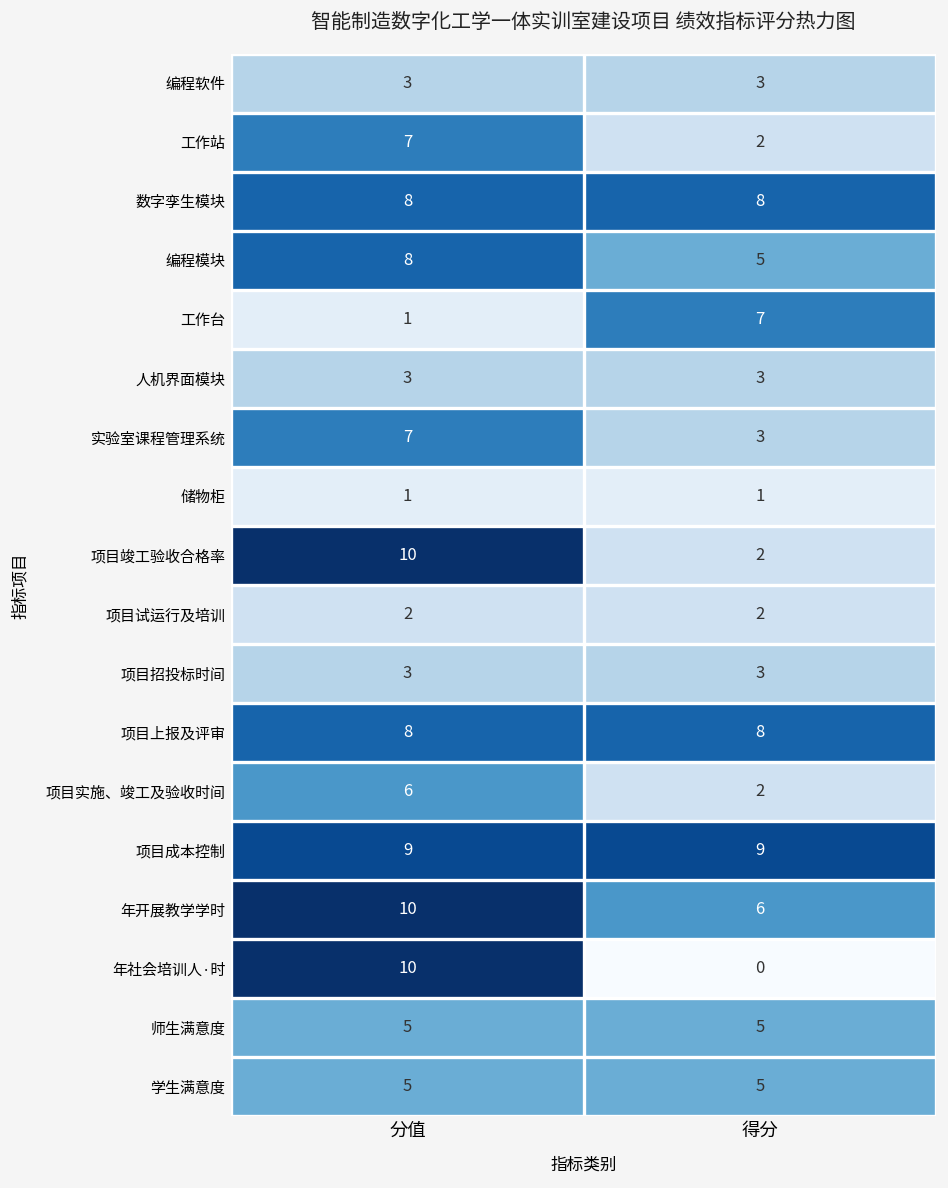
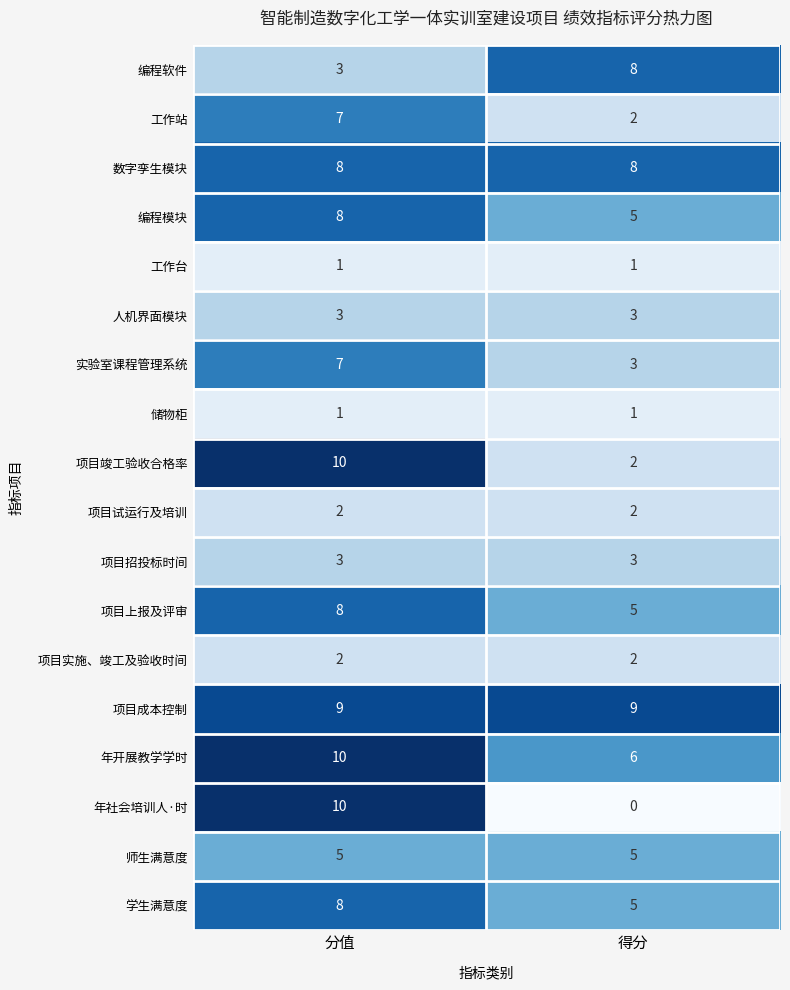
编程软件, 得分: 3 -> 8
工作台, 得分: 7 -> 1
项目上报及评审, 得分: 8 -> 5
项目实施、竣工及验收时间, 分值: 6 -> 2
学生满意度, 分值: 5 -> 8
